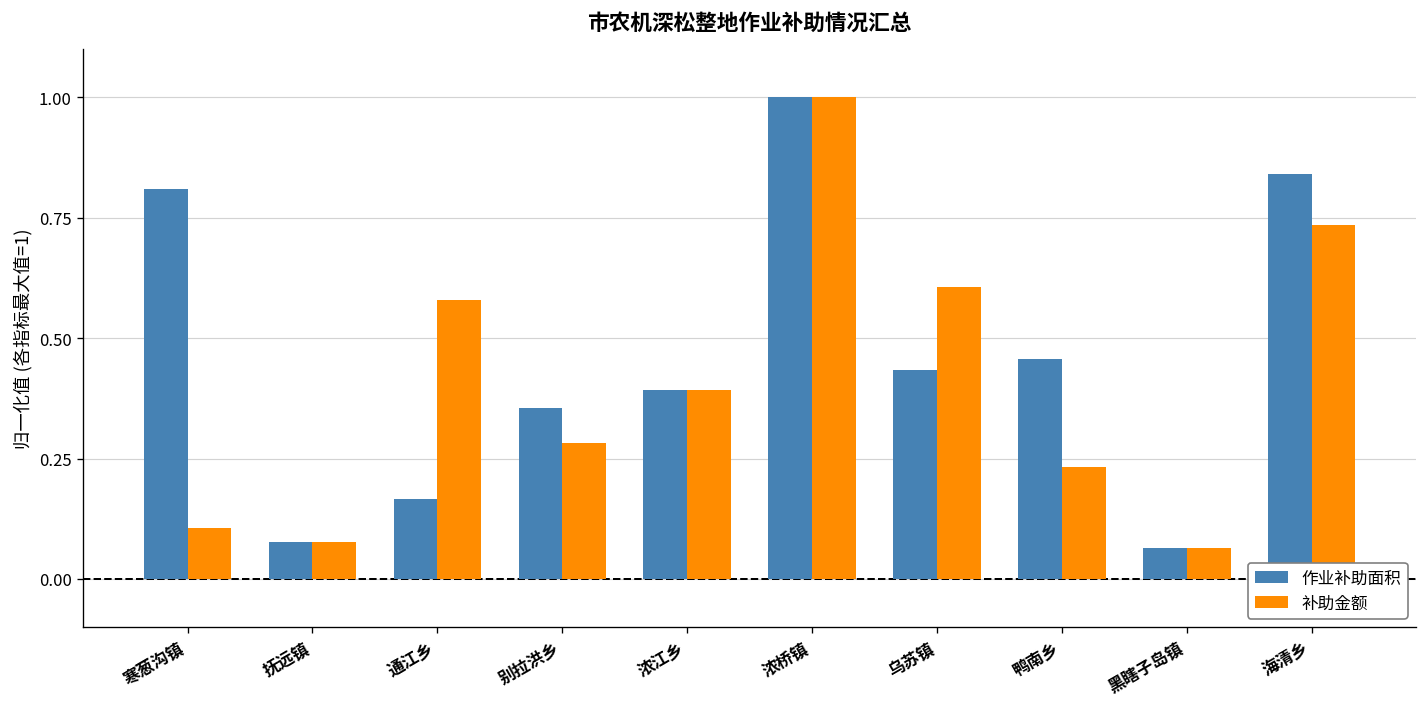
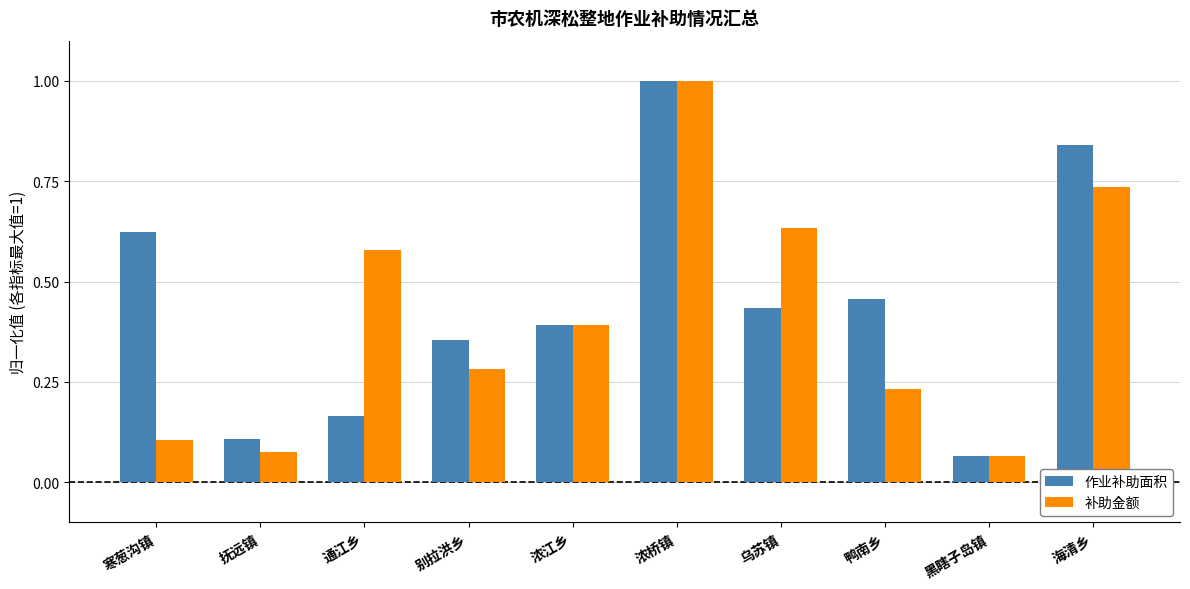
作业补助面积, 寒葱沟镇: 0.81 -> 0.62
作业补助面积, 抚远镇: 0.08 -> 0.11
补助金额, 乌苏镇: 0.61 -> 0.63
